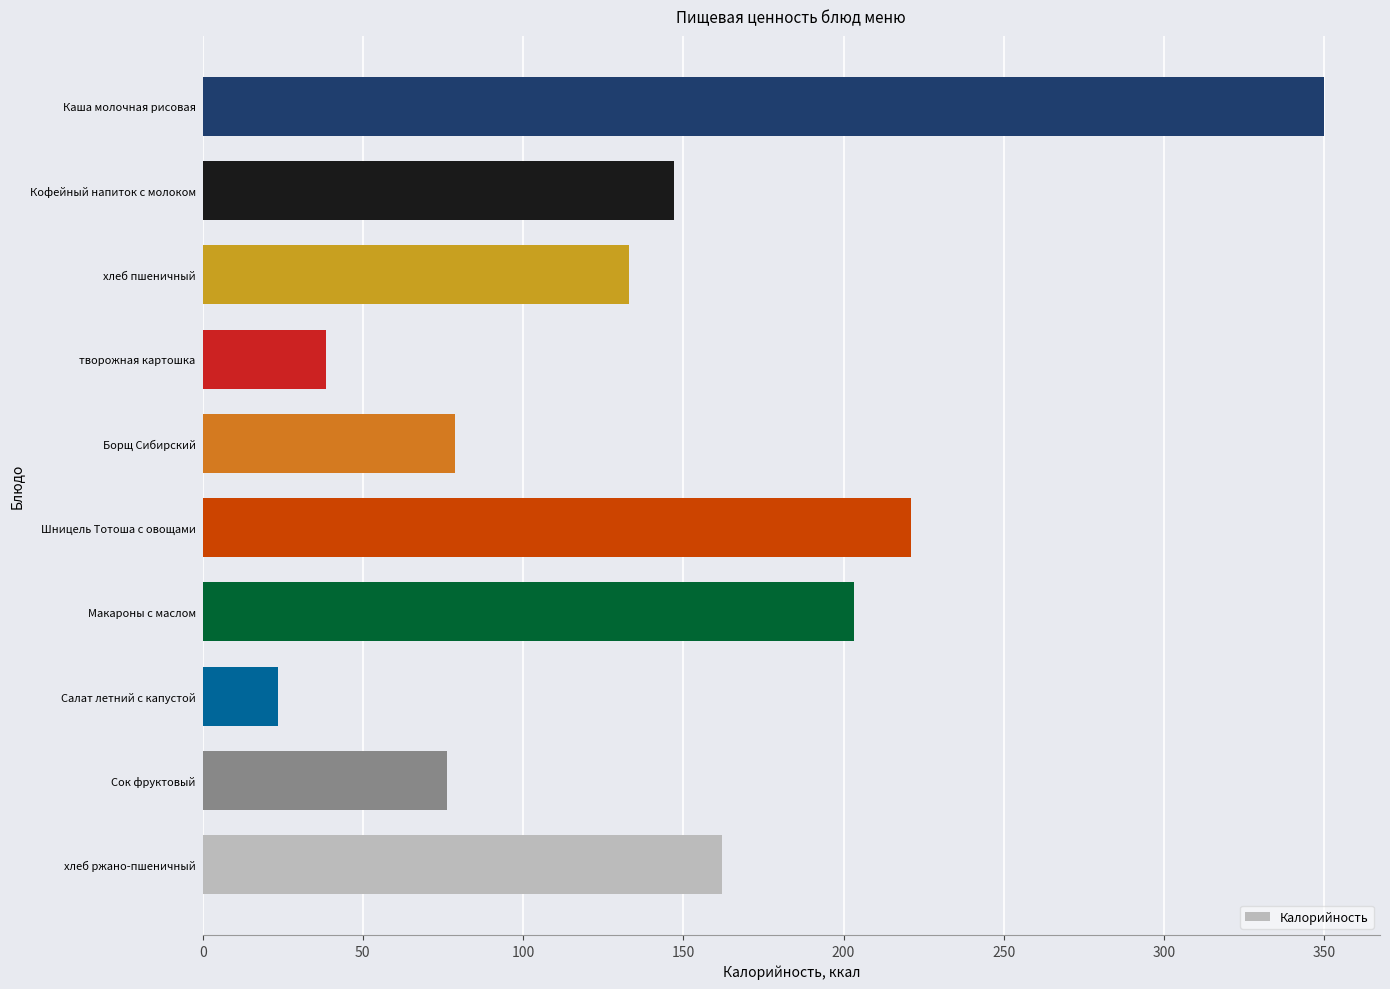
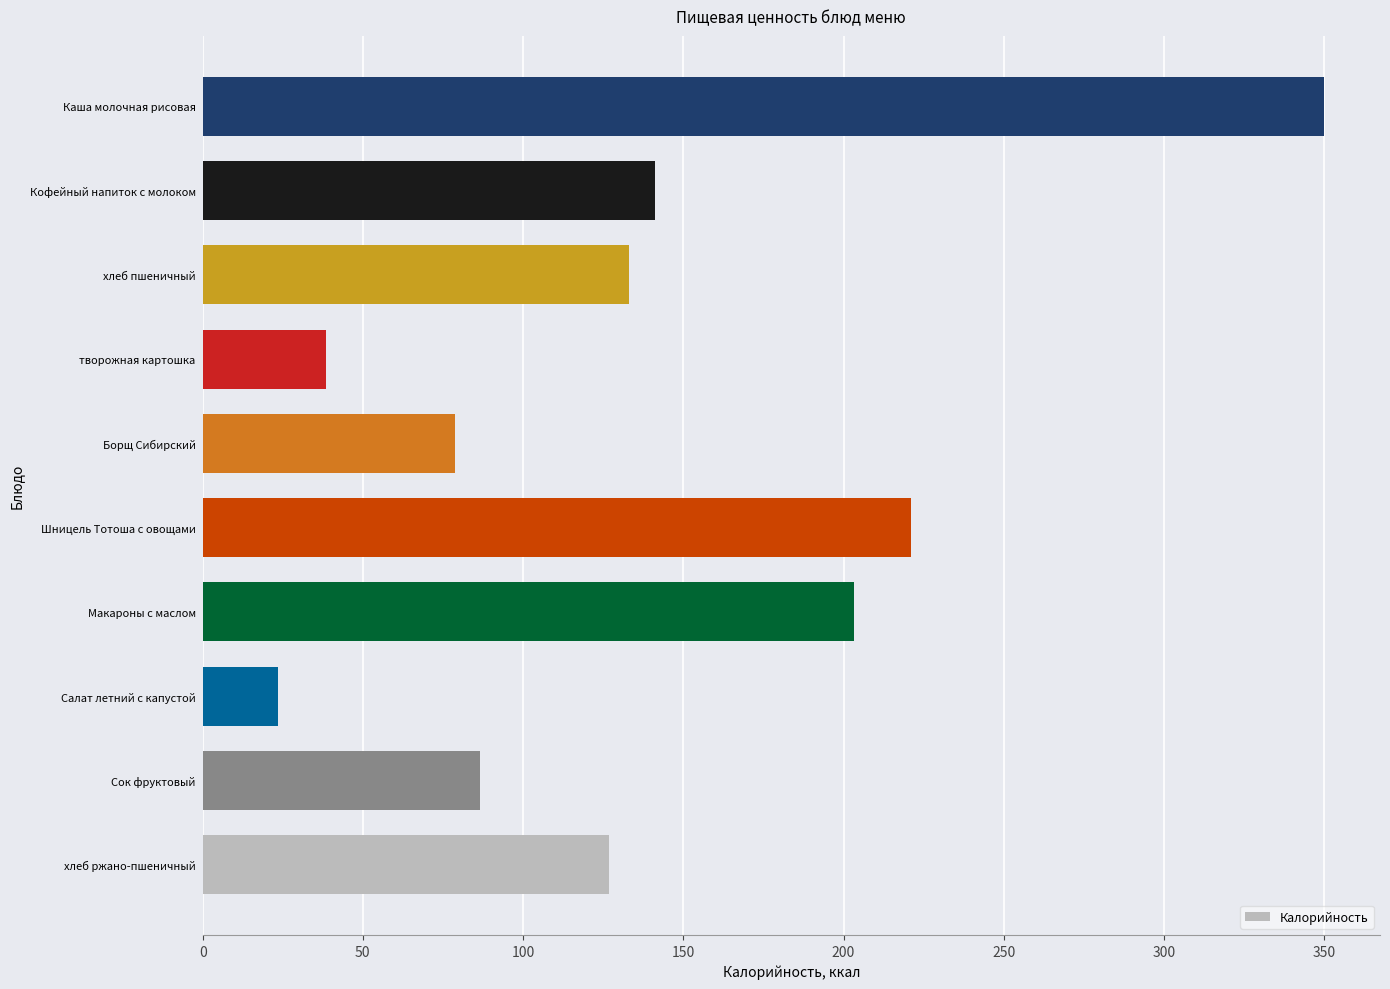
Кофейный напиток с молоком: 147 -> 141
Сок фруктовый: 76 -> 87
хлеб ржано-пшеничный: 162 -> 127
